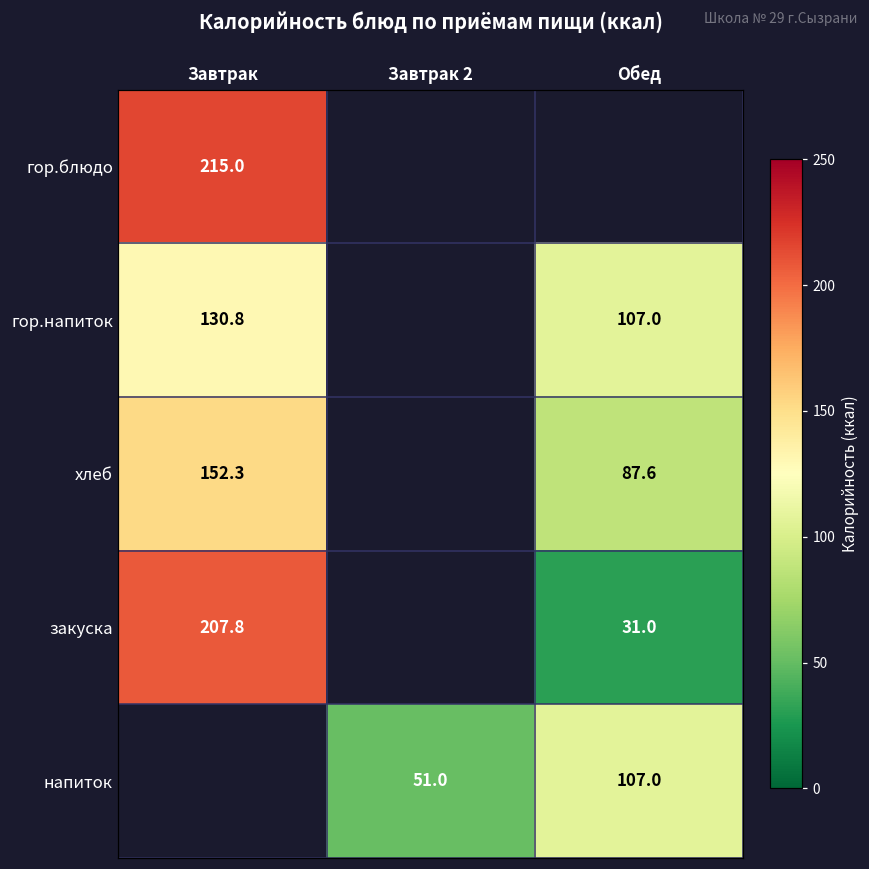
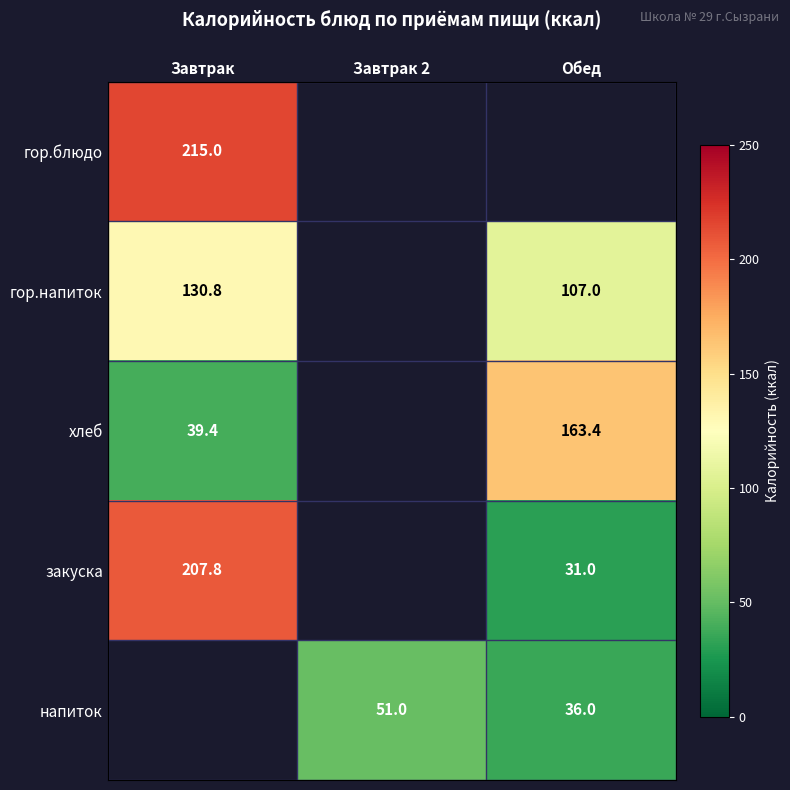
хлеб, Завтрак: 152.3 -> 39.4
хлеб, Обед: 87.6 -> 163.4
напиток, Обед: 107.0 -> 36.0
